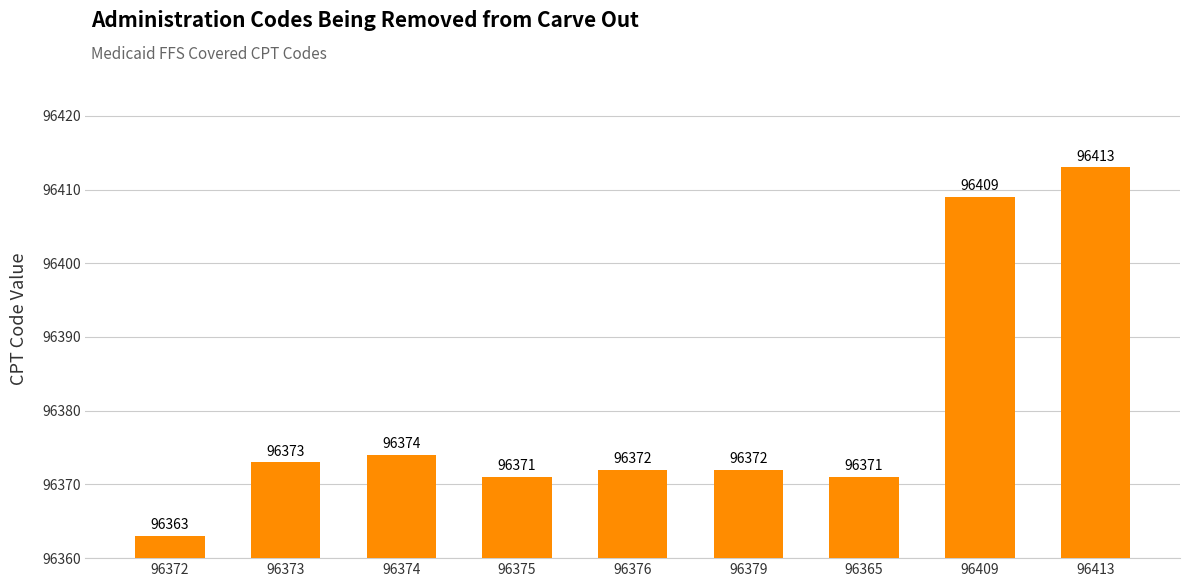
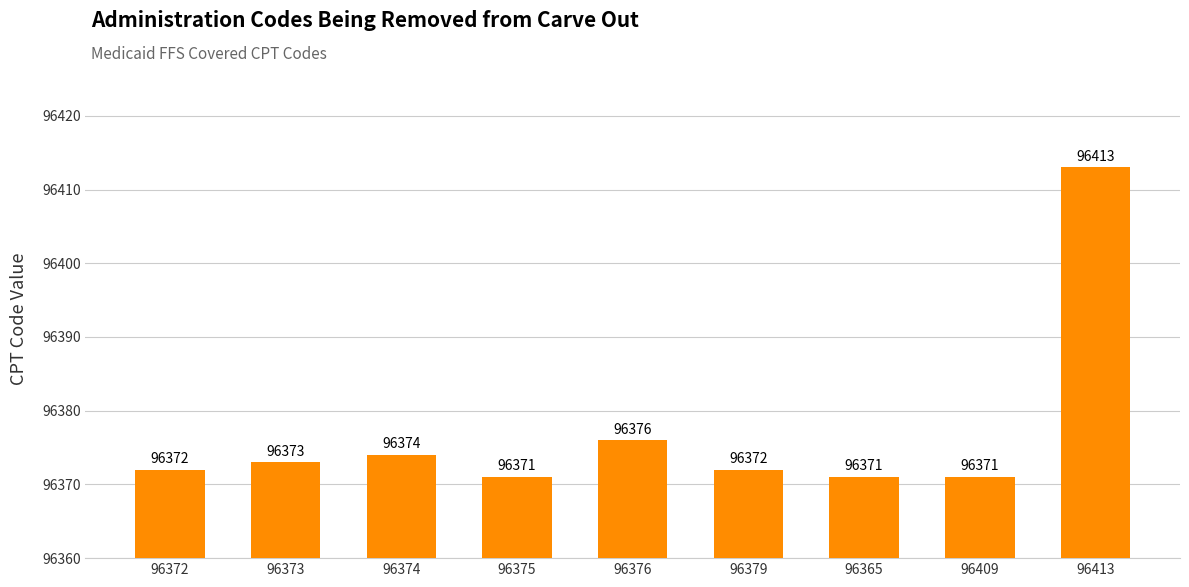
96372: 96363 -> 96372
96376: 96372 -> 96376
96409: 96409 -> 96371
